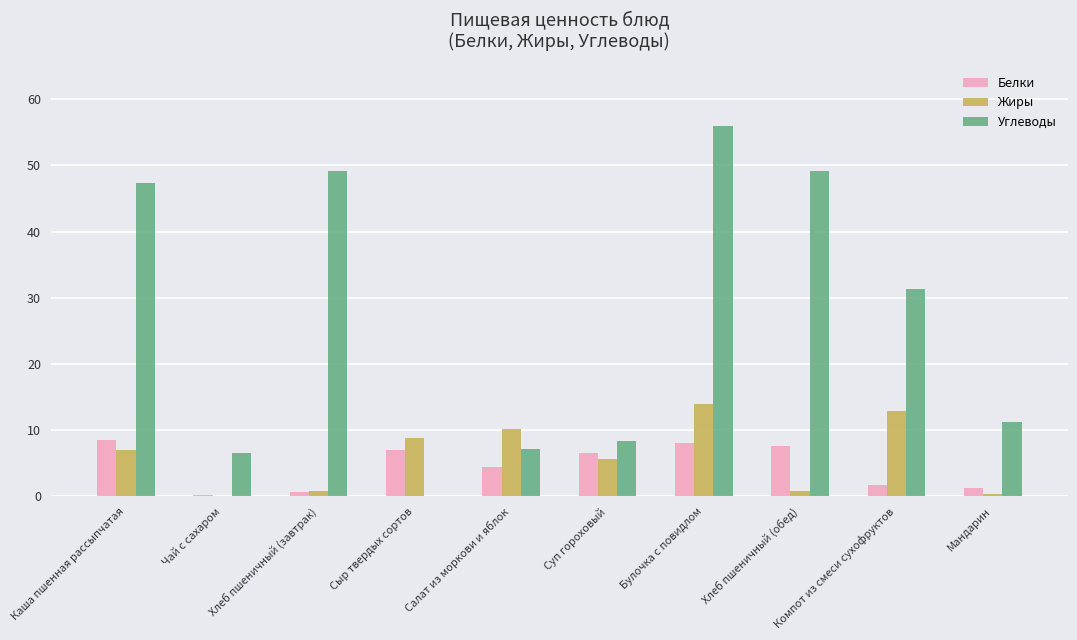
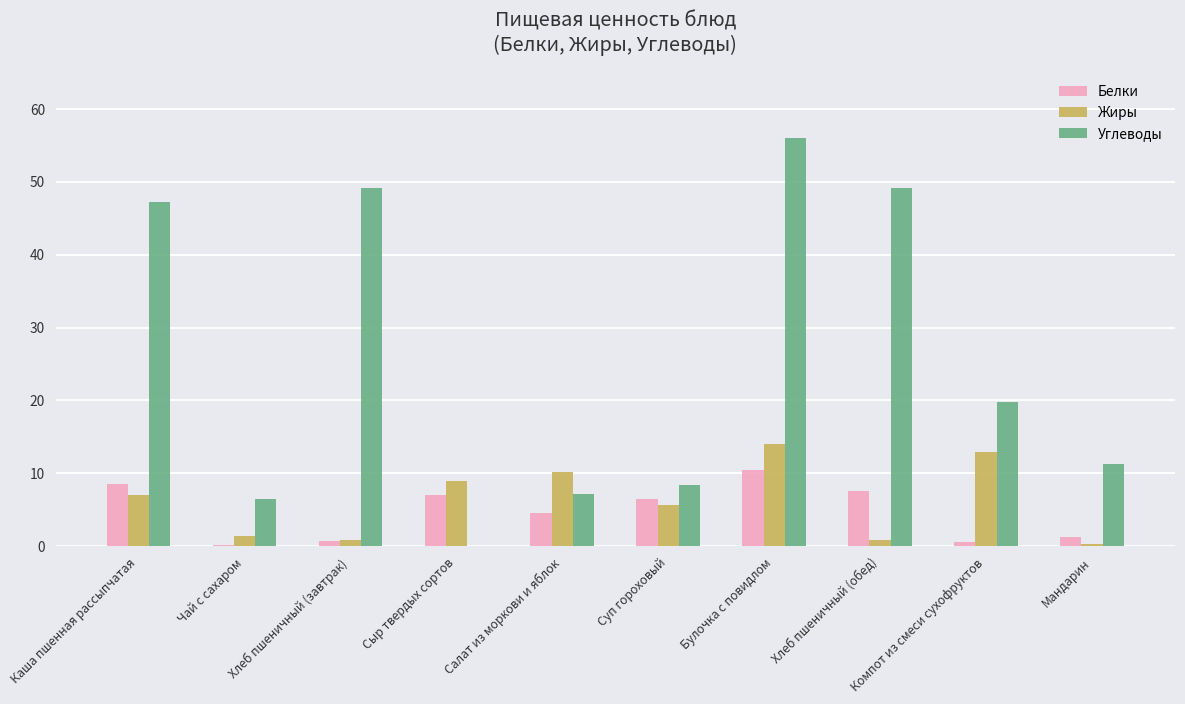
Жиры, Чай с сахаром: 0 -> 1
Белки, Булочка с повидлом: 8 -> 10
Белки, Компот из смеси сухофруктов: 2 -> 1
Углеводы, Компот из смеси сухофруктов: 31 -> 20
